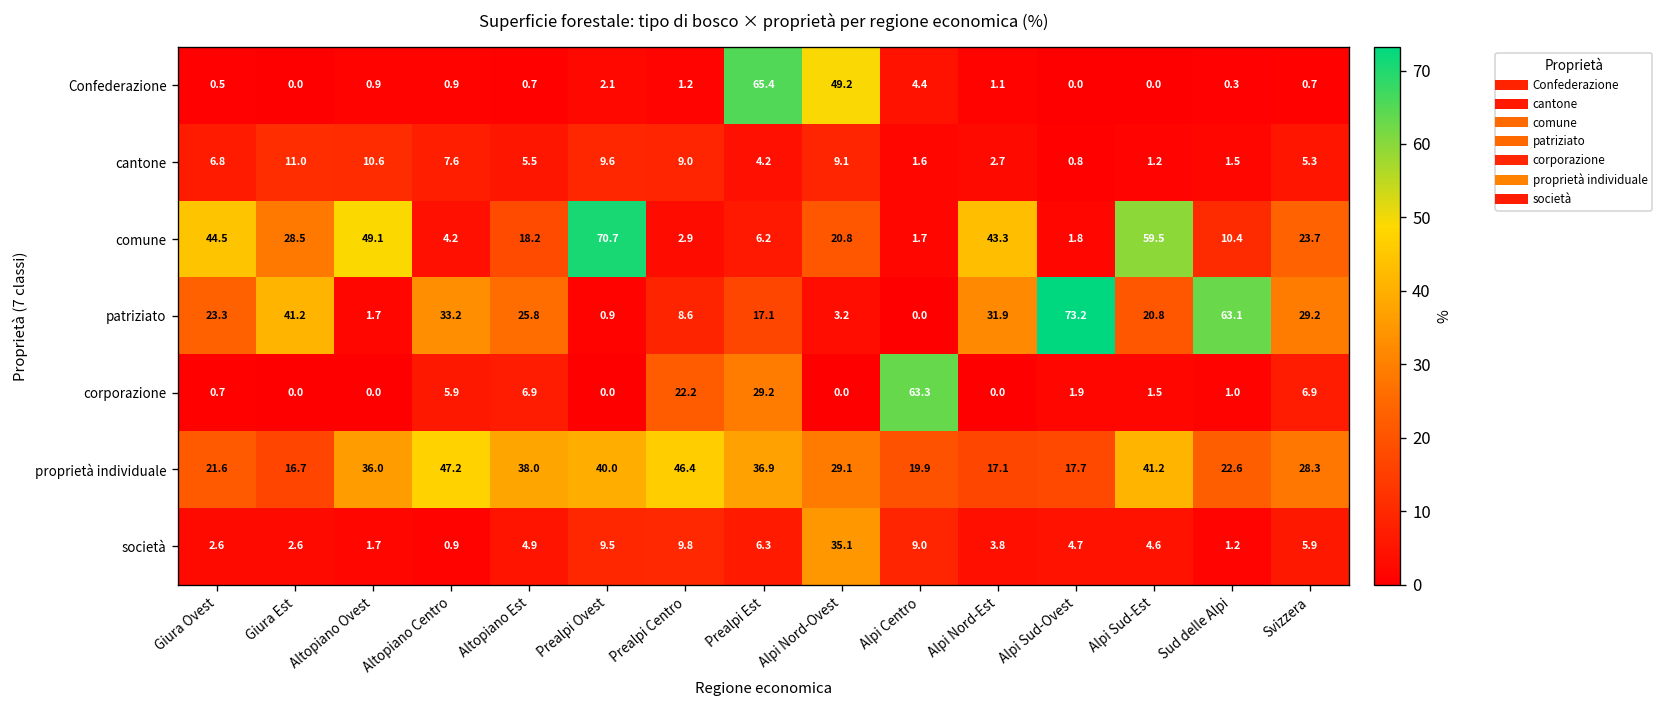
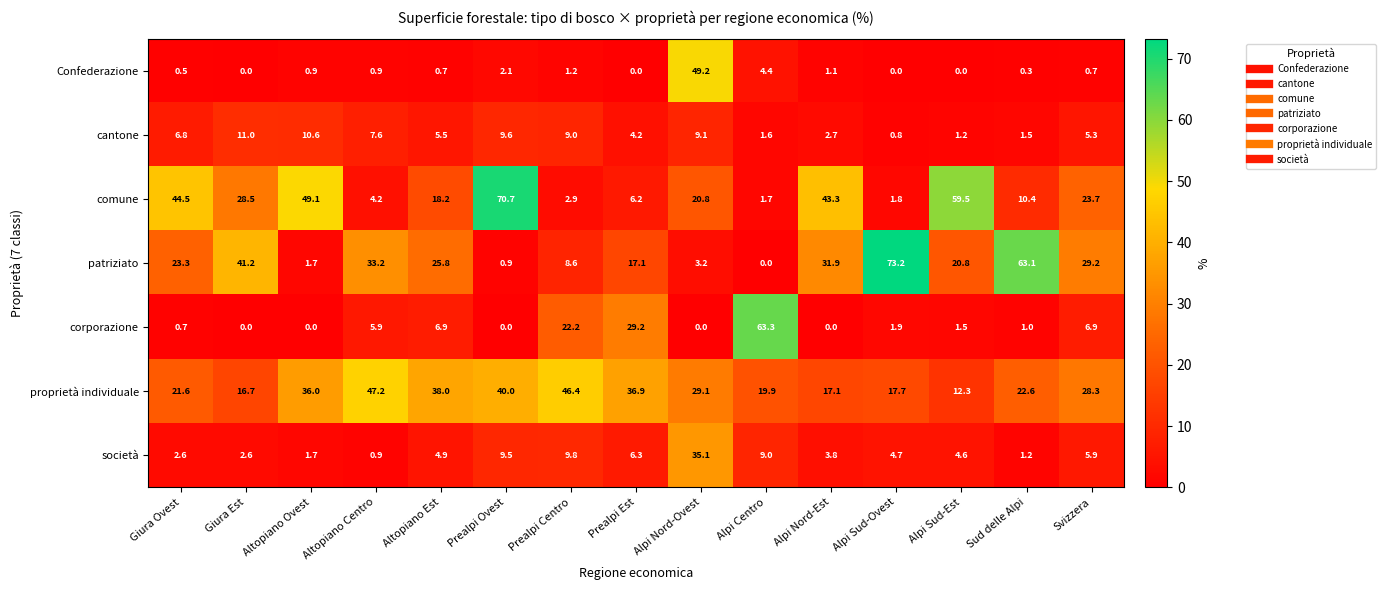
Confederazione, Prealpi Est: 65.4 -> 0.0
proprietà individuale, Alpi Sud-Est: 41.2 -> 12.3
